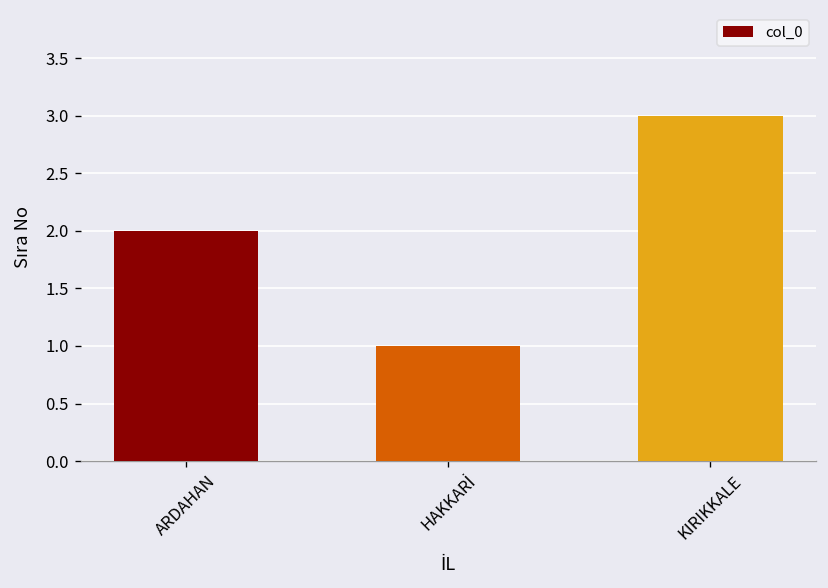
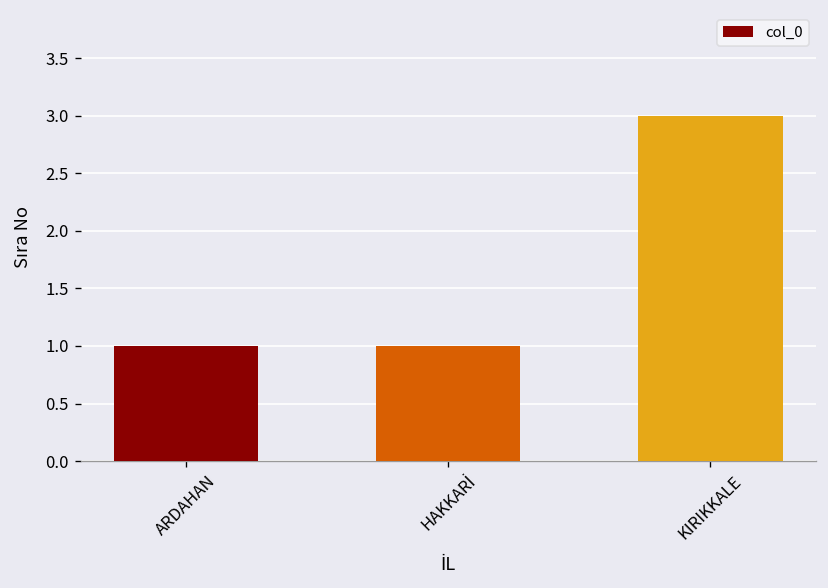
ARDAHAN: 2 -> 1
